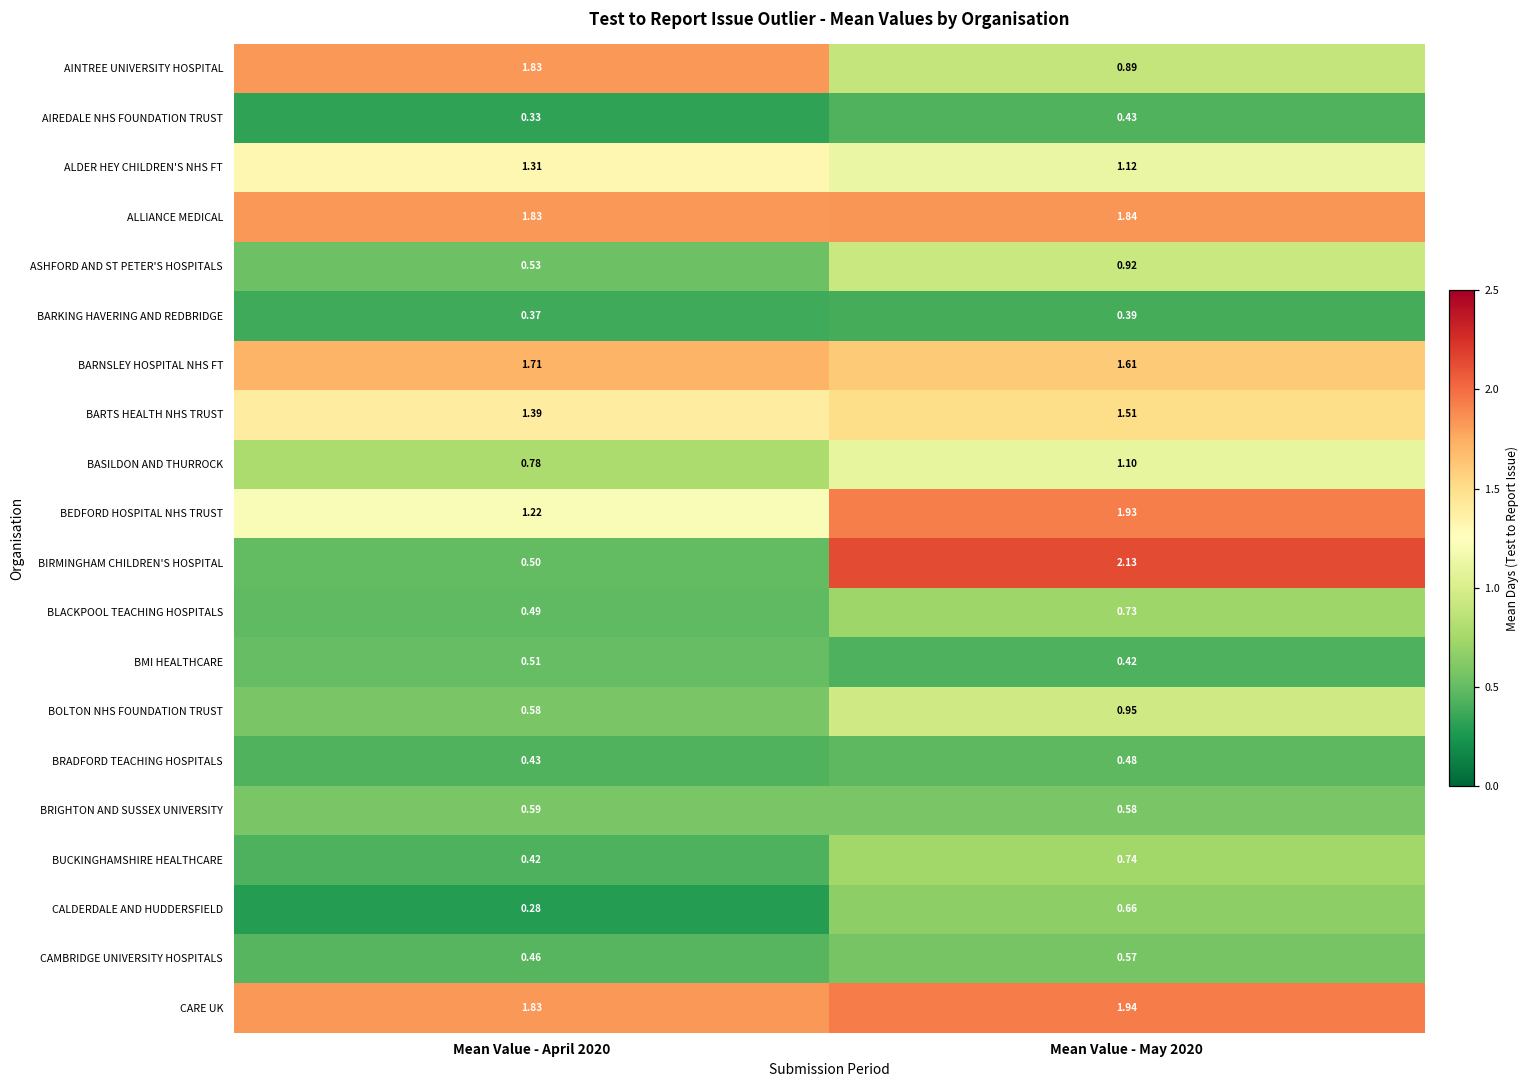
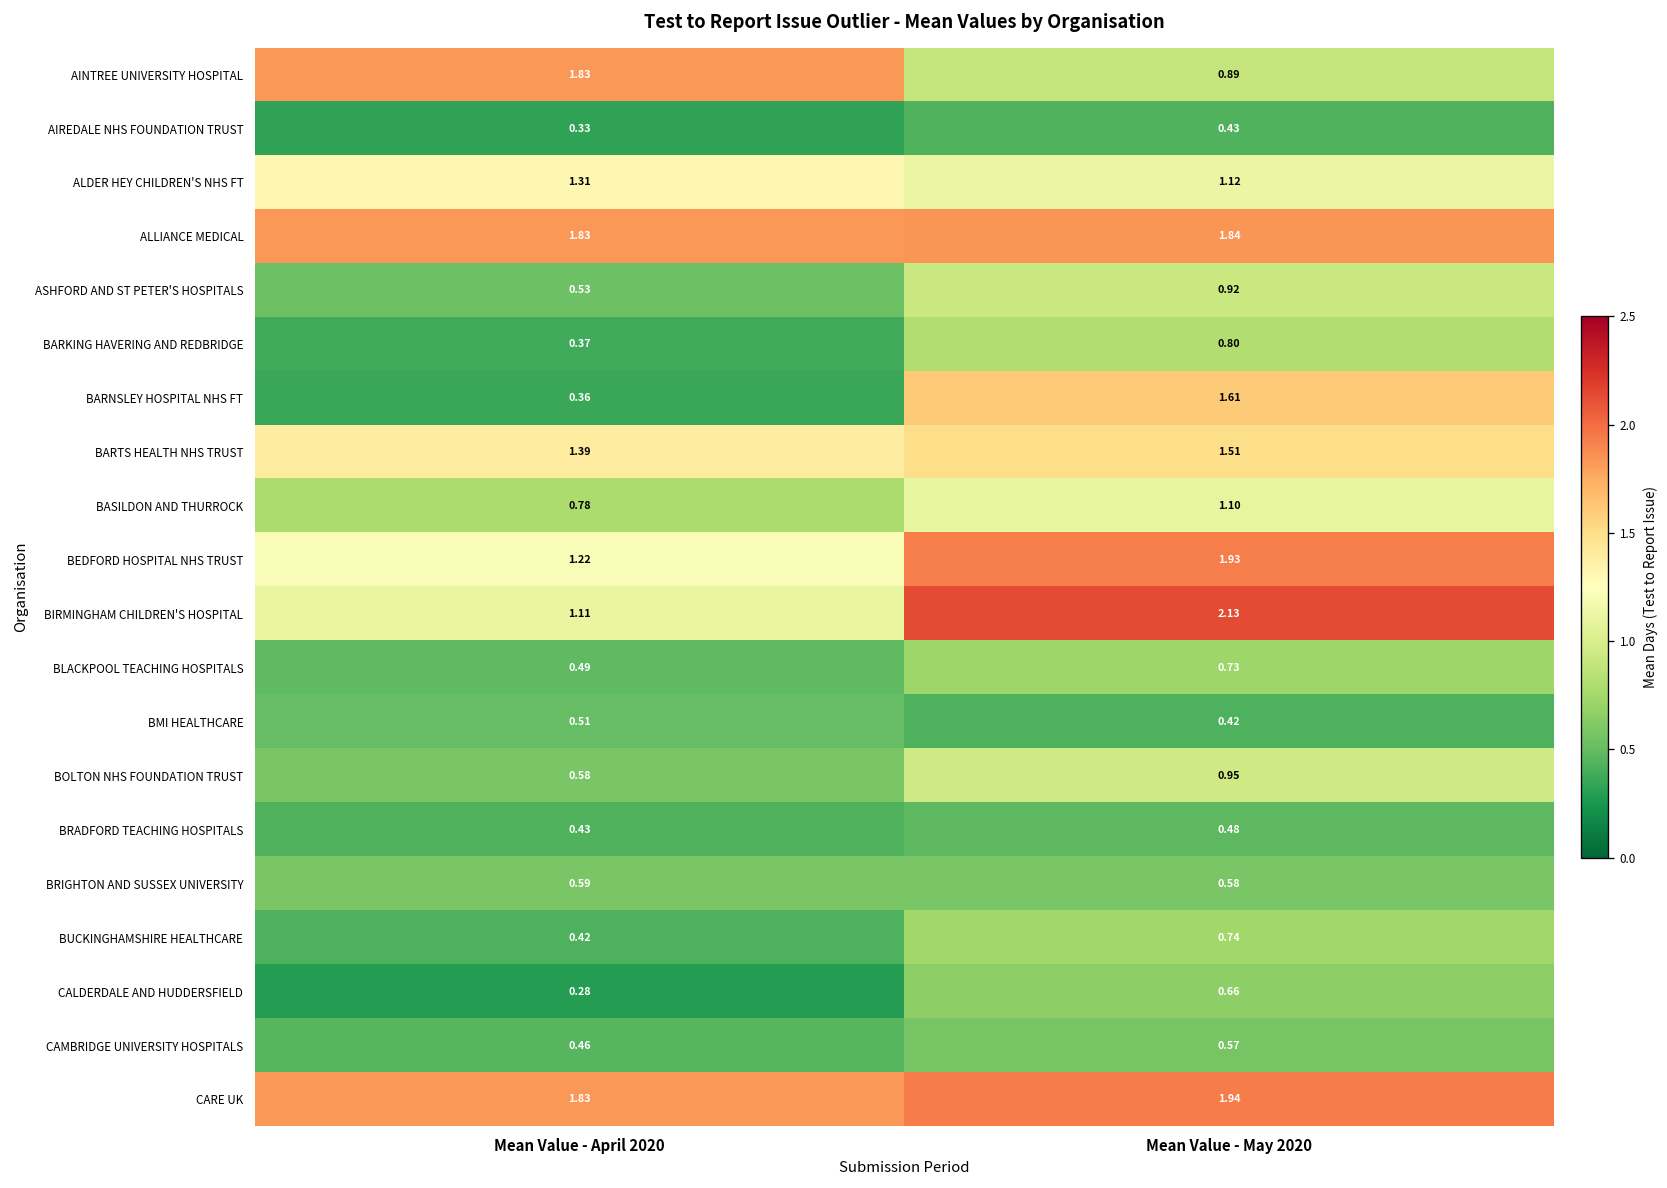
BARKING HAVERING AND REDBRIDGE, Mean Value - May 2020: 0.39 -> 0.80
BARNSLEY HOSPITAL NHS FT, Mean Value - April 2020: 1.71 -> 0.36
BIRMINGHAM CHILDREN'S HOSPITAL, Mean Value - April 2020: 0.50 -> 1.11
